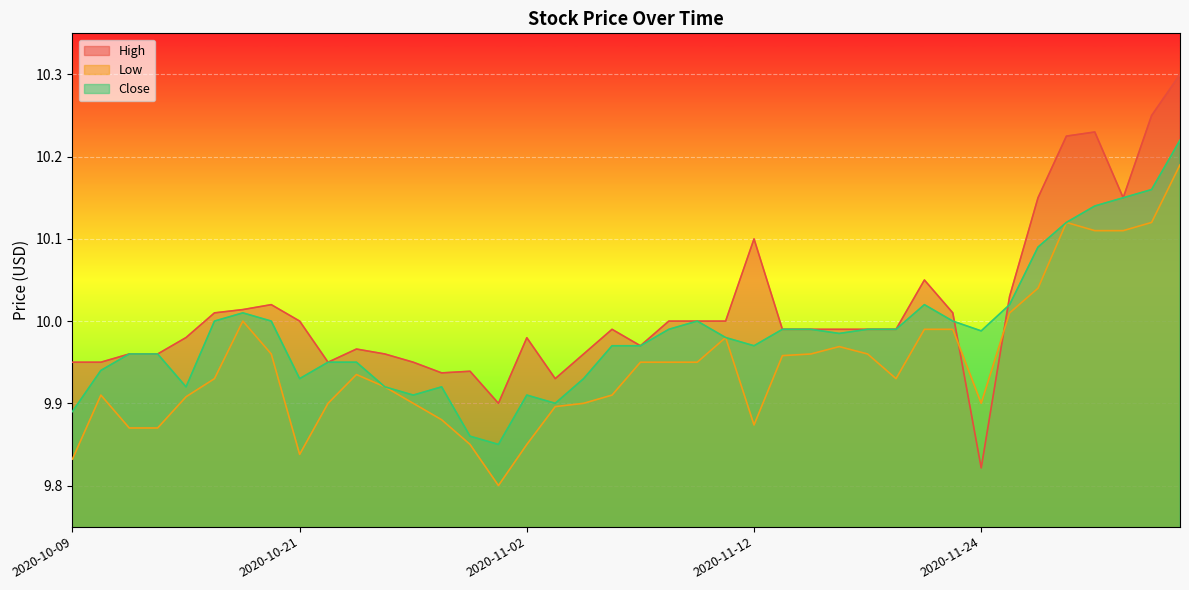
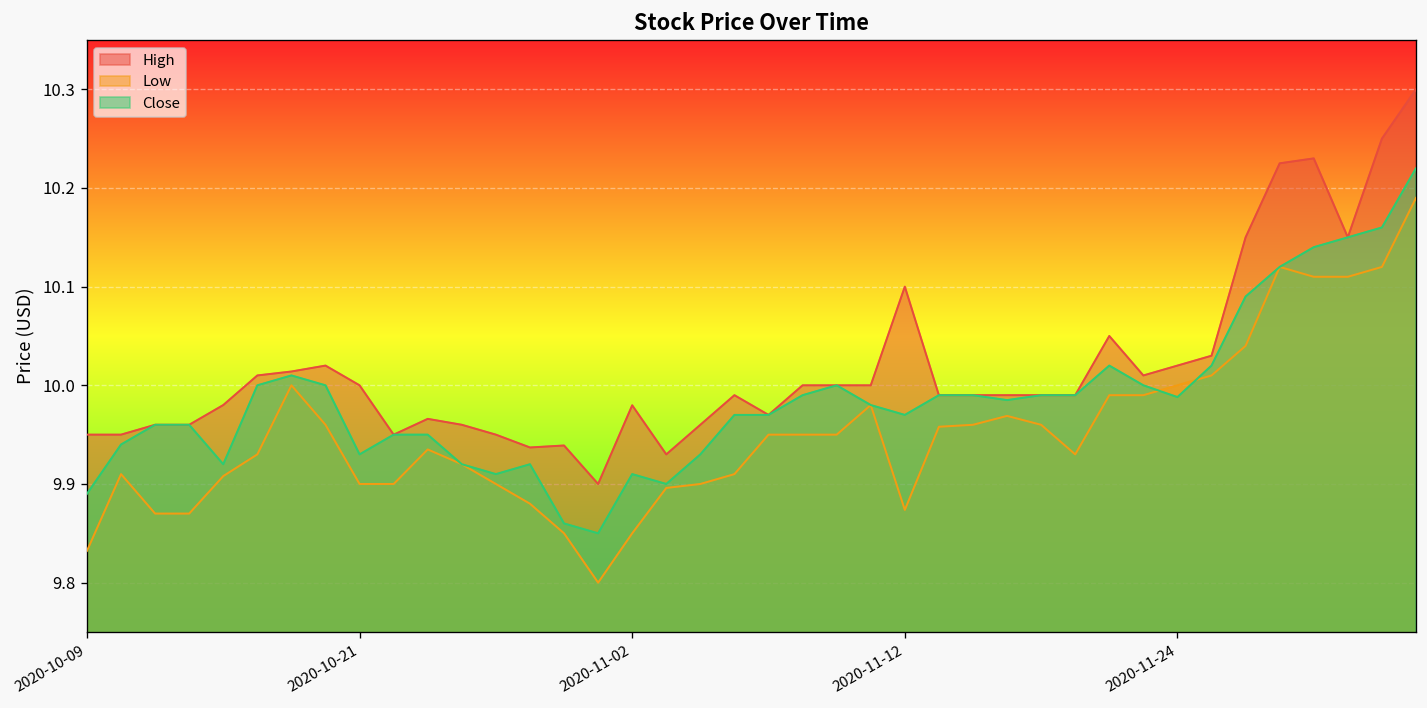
Low, 2020-10-21: 9.84 -> 9.90
High, 2020-11-24: 9.82 -> 10.02
Low, 2020-11-24: 9.9 -> 10.0
